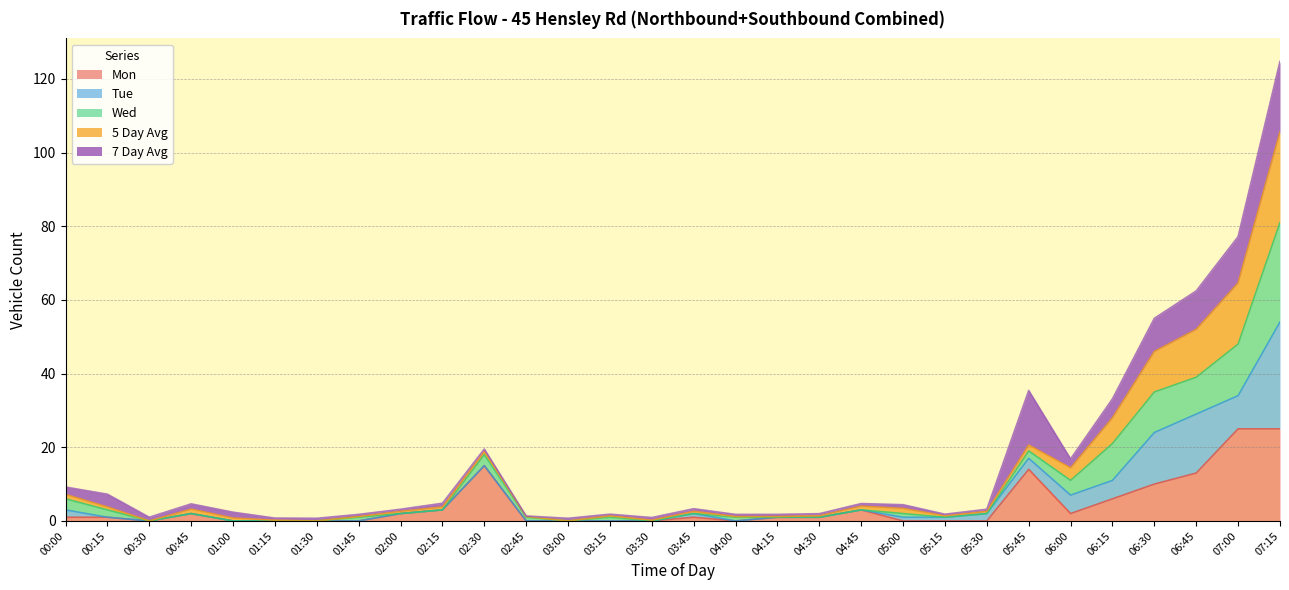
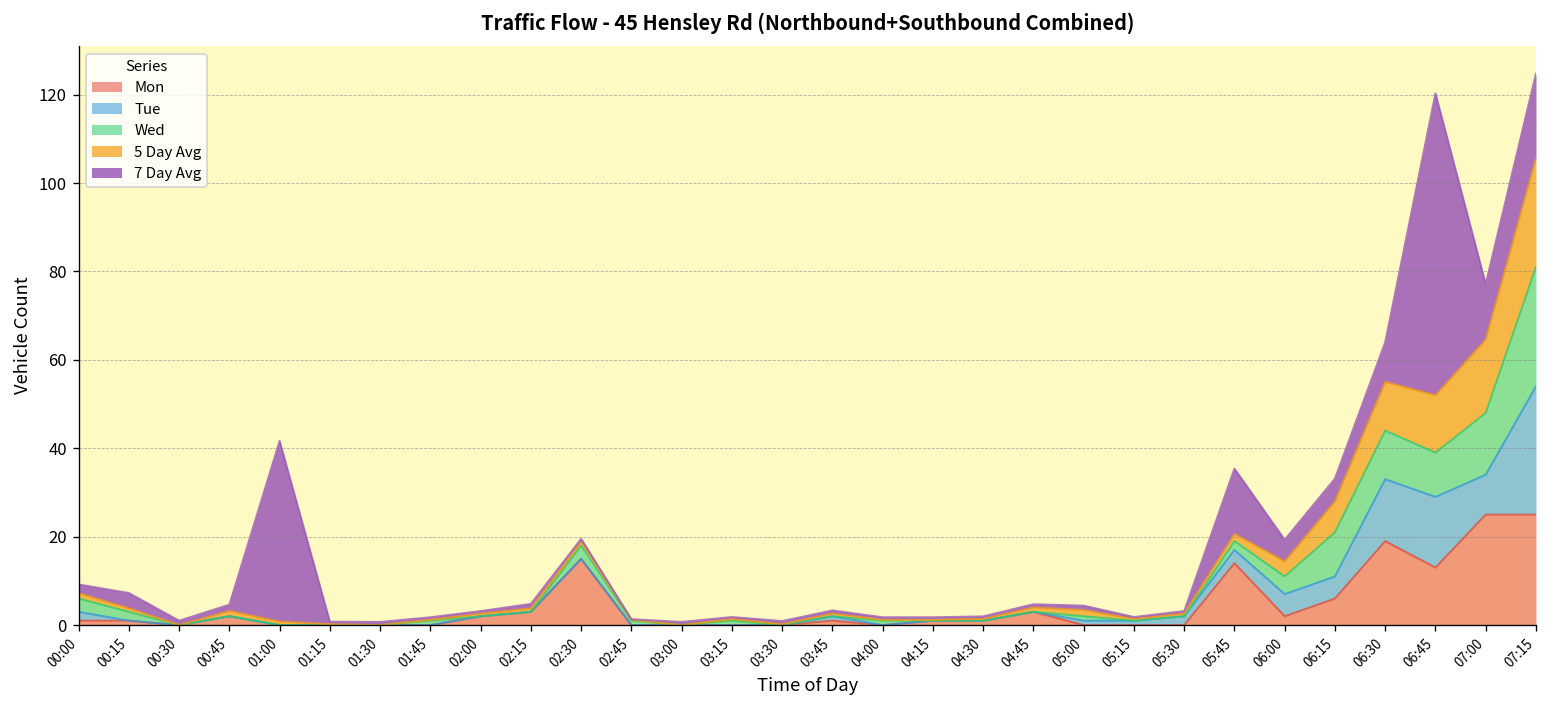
7 Day Avg, 01:00: 2 -> 41
7 Day Avg, 06:00: 2 -> 5
Mon, 06:30: 10 -> 19
7 Day Avg, 06:45: 10 -> 68
